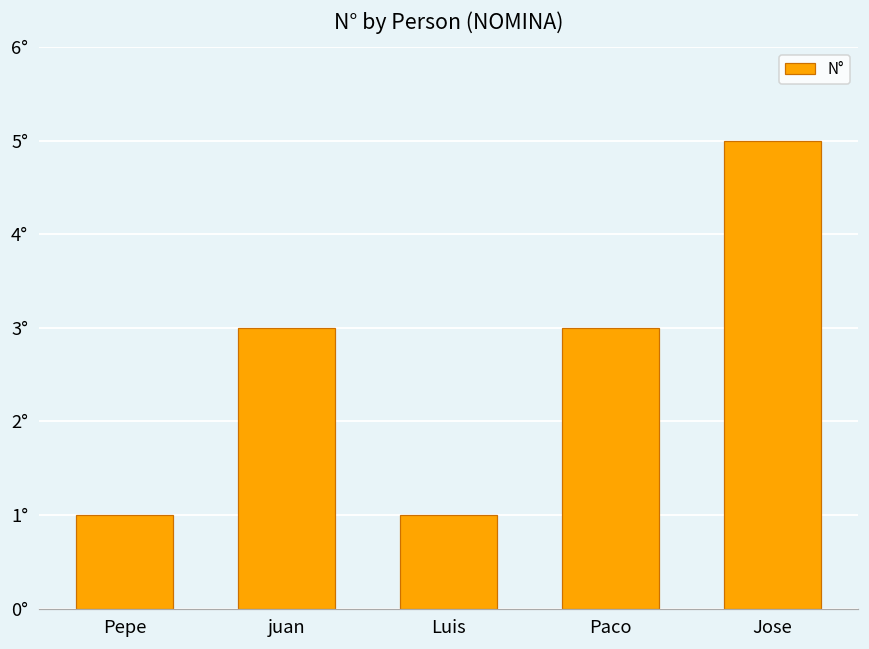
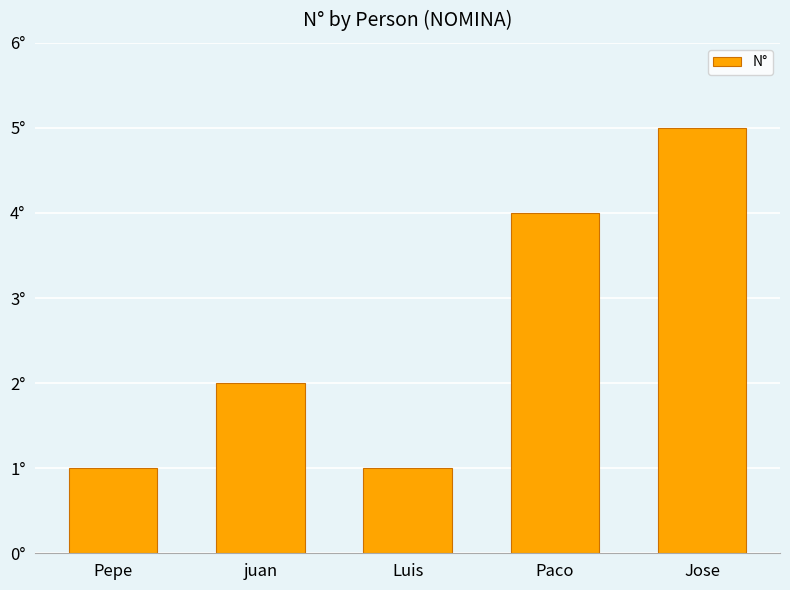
juan: 3° -> 2°
Paco: 3° -> 4°
